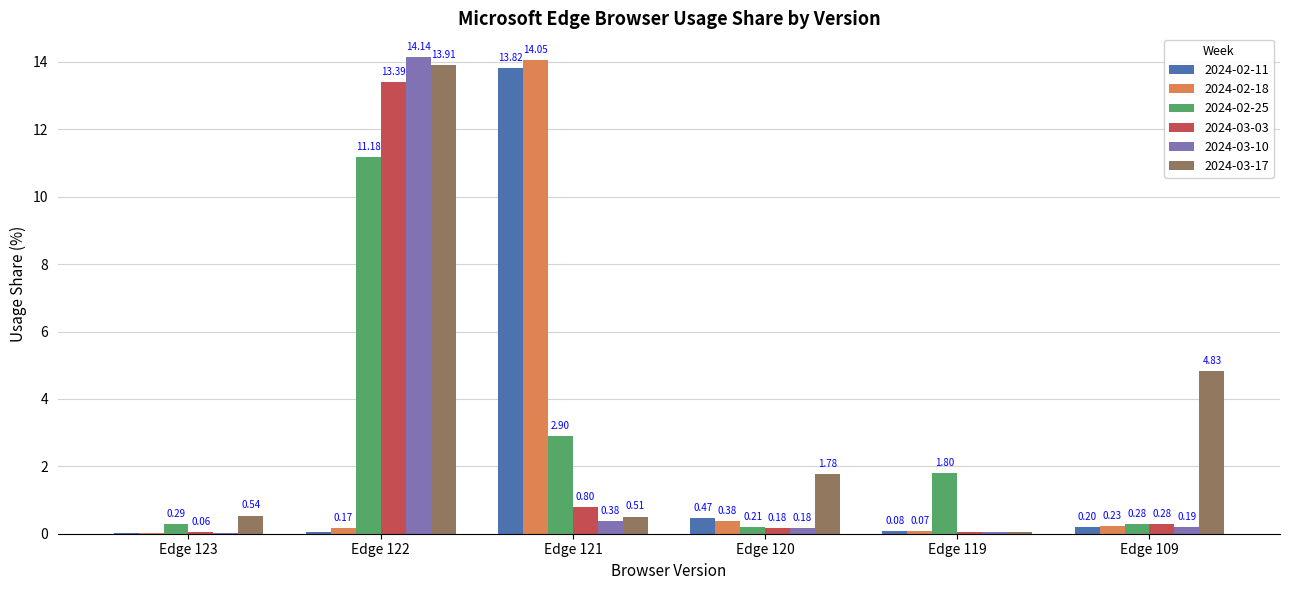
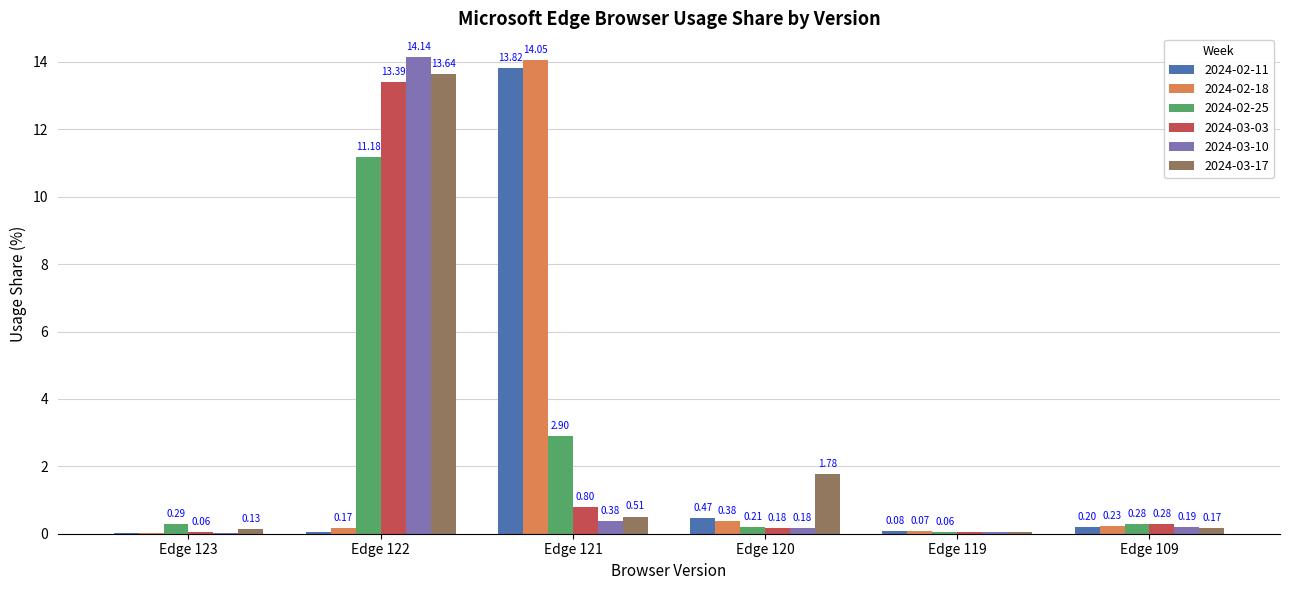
2024-03-17, Edge 123: 0.54 -> 0.13
2024-03-17, Edge 122: 13.91 -> 13.64
2024-02-25, Edge 119: 1.80 -> 0.06
2024-03-17, Edge 109: 4.83 -> 0.17
